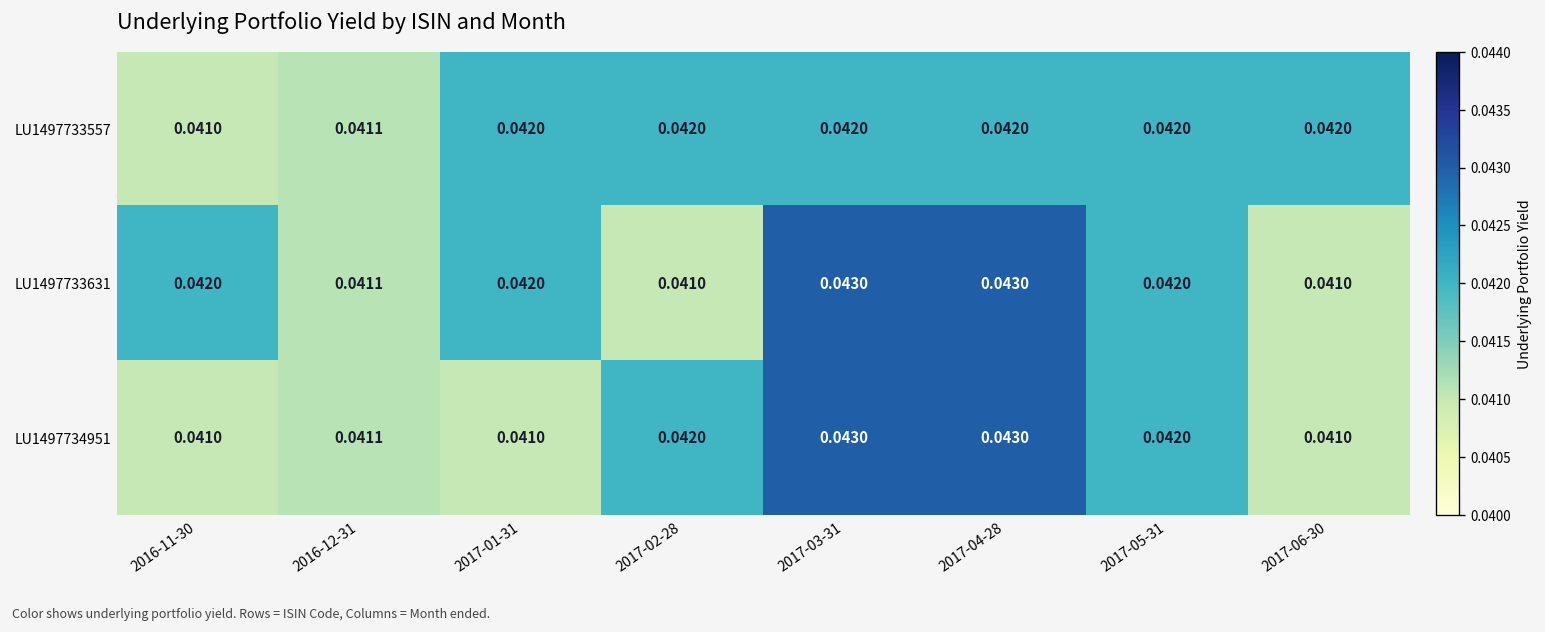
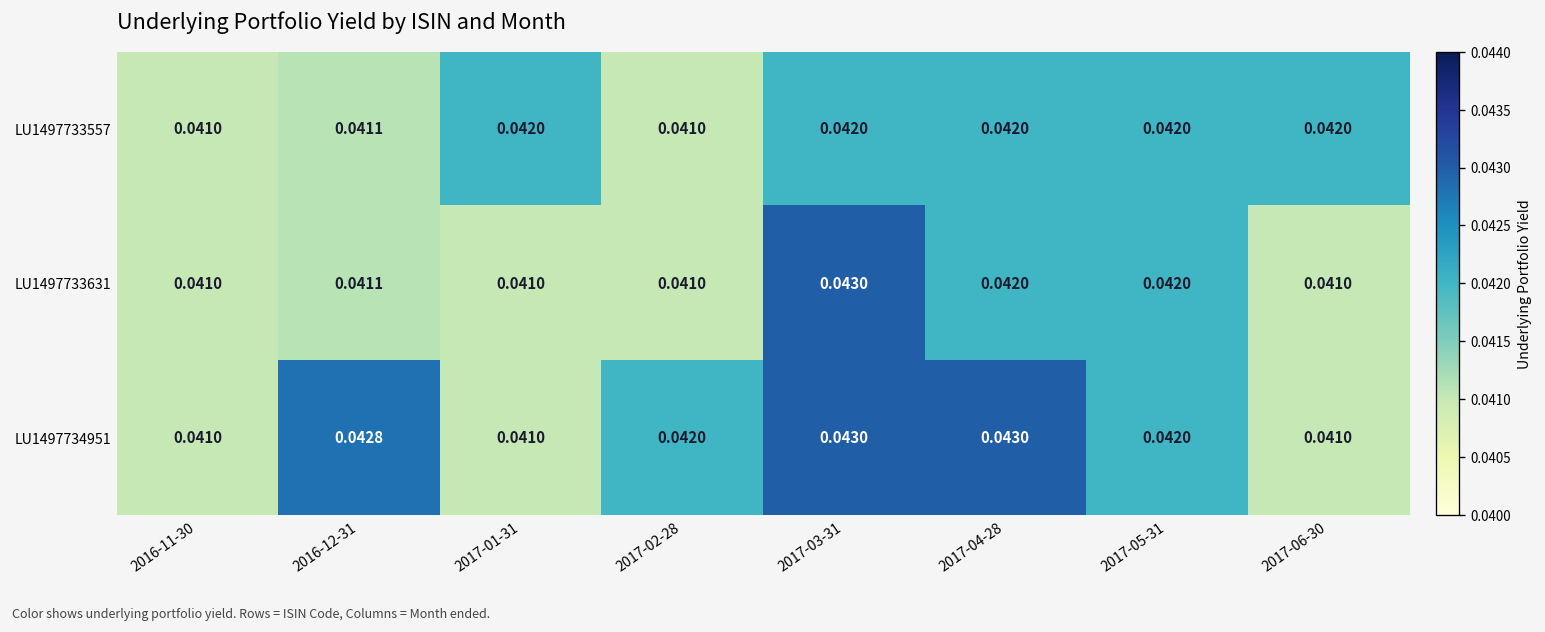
LU1497733557, 2017-02-28: 0.0420 -> 0.0410
LU1497733631, 2016-11-30: 0.0420 -> 0.0410
LU1497733631, 2017-01-31: 0.0420 -> 0.0410
LU1497733631, 2017-04-28: 0.0430 -> 0.0420
LU1497734951, 2016-12-31: 0.0411 -> 0.0428
